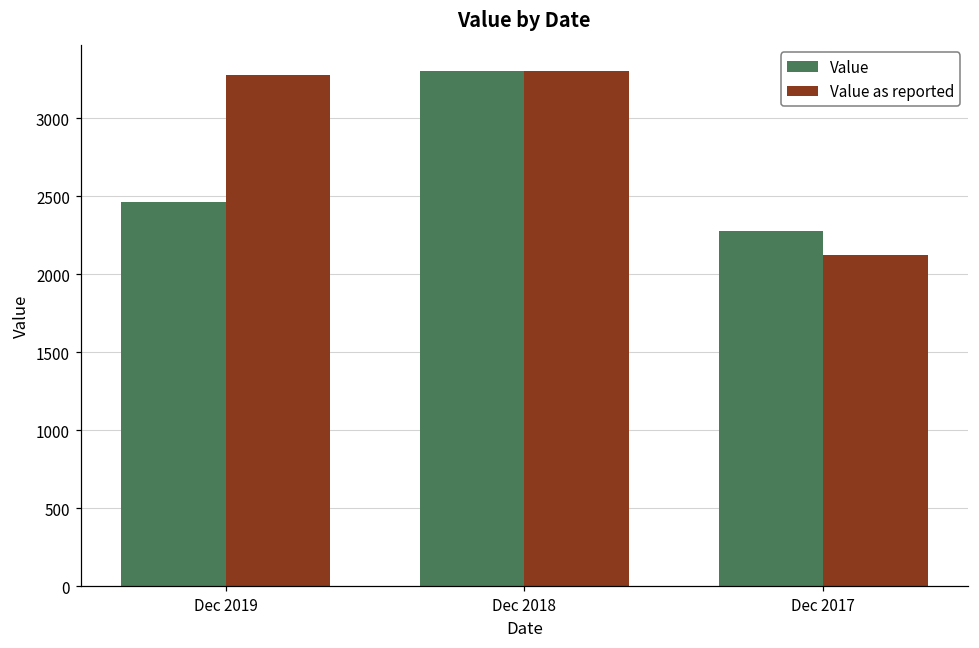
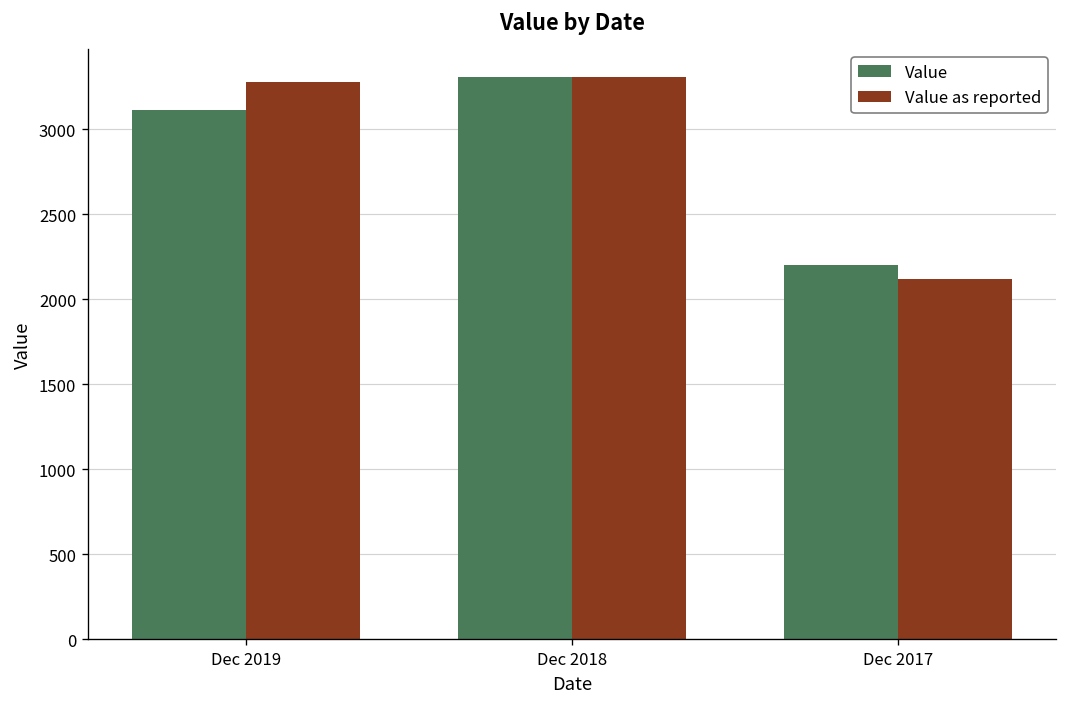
Value, Dec 2019: 2460 -> 3110
Value, Dec 2017: 2280 -> 2200
